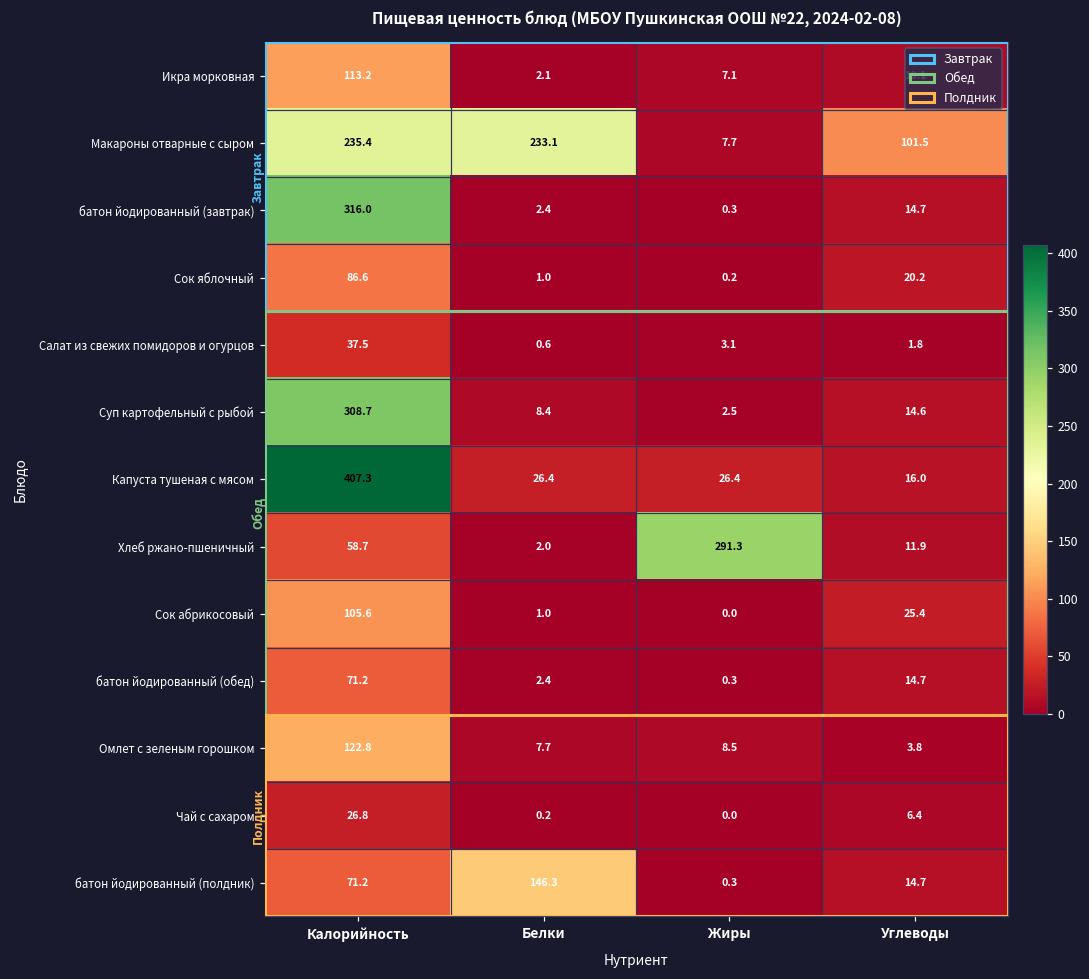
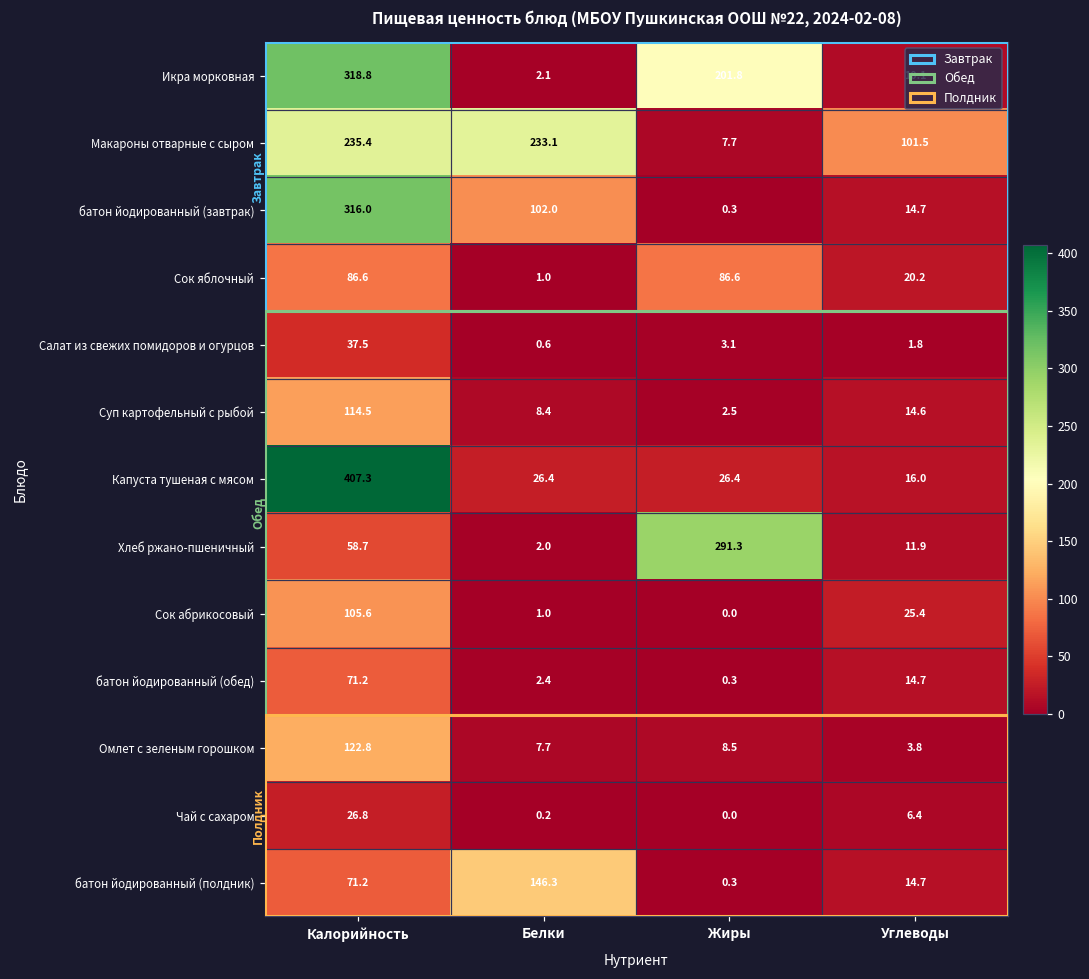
Икра морковная, Калорийность: 113.2 -> 318.8
Икра морковная, Жиры: 7.1 -> 201.8
батон йодированный (завтрак), Белки: 2.4 -> 102.0
Сок яблочный, Жиры: 0.2 -> 86.6
Суп картофельный с рыбой, Калорийность: 308.7 -> 114.5
